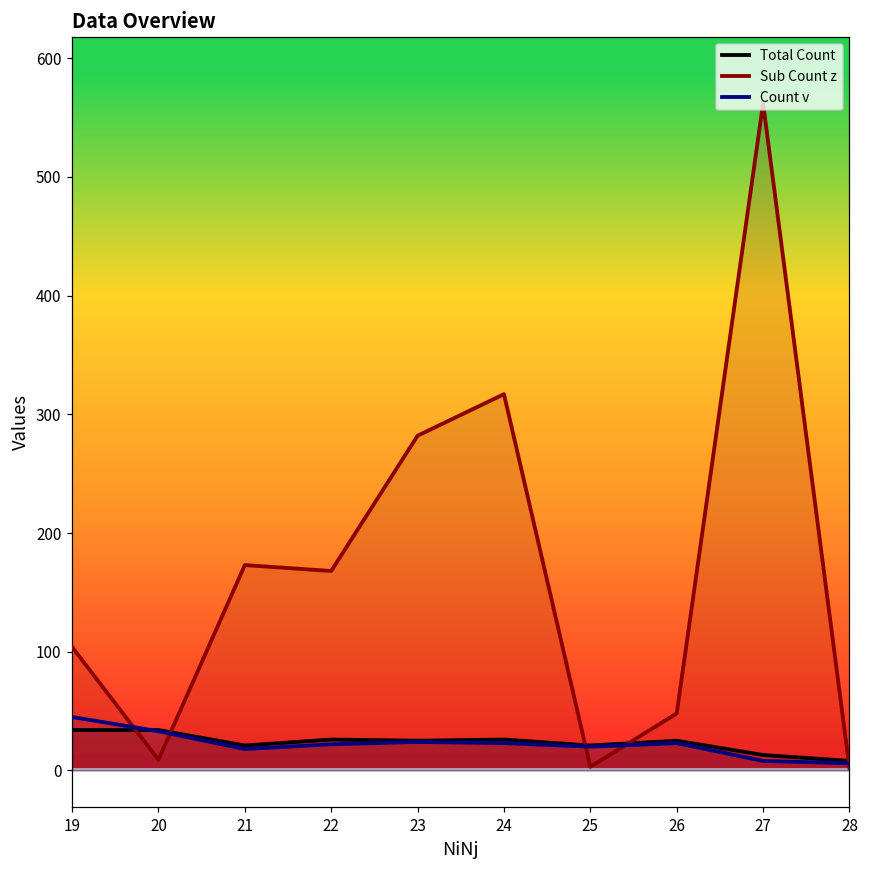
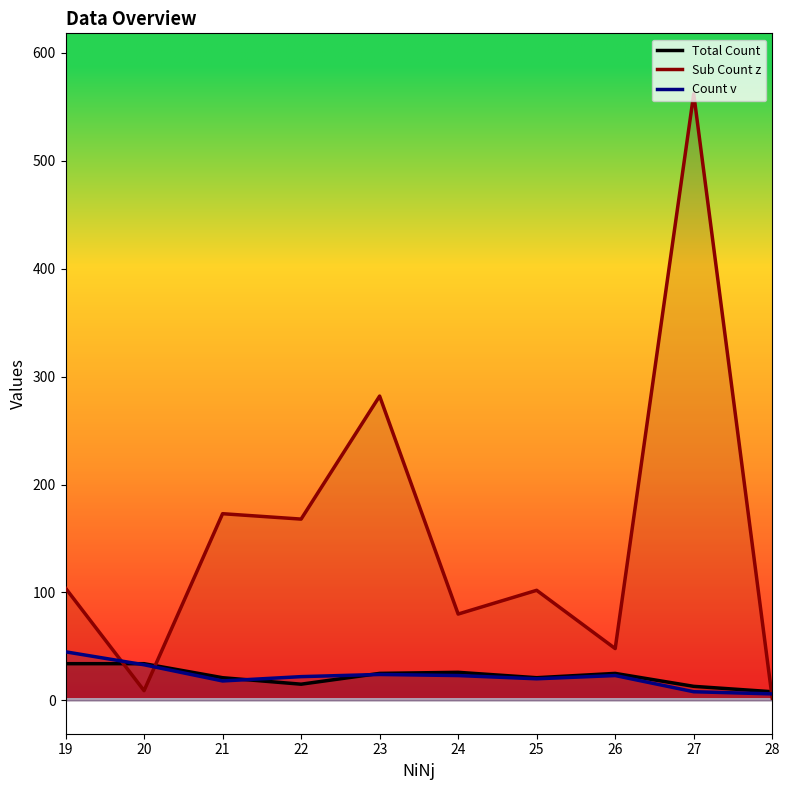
Total Count, 22: 26 -> 15
Sub Count z, 24: 317 -> 80
Sub Count z, 25: 3 -> 102
